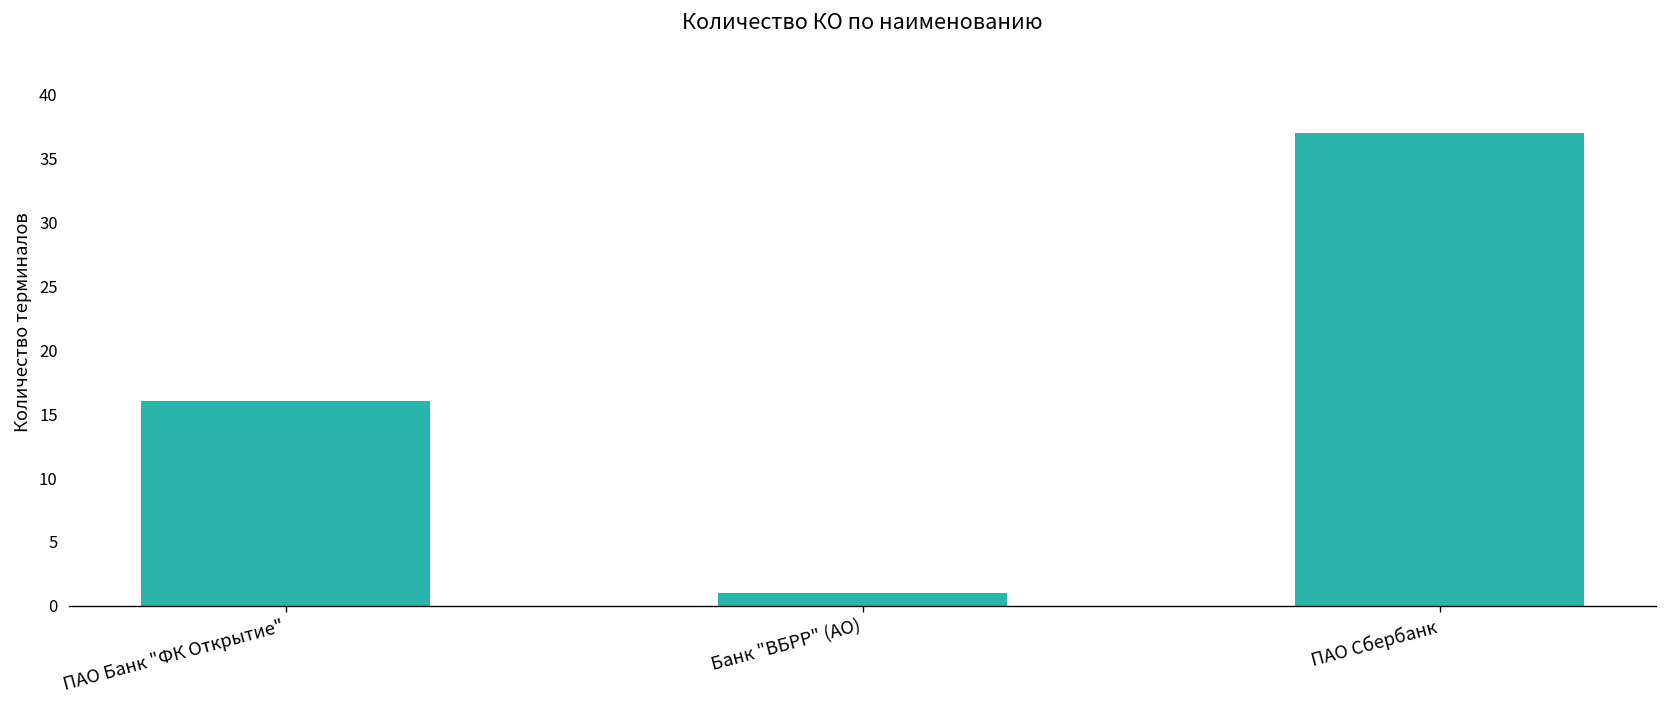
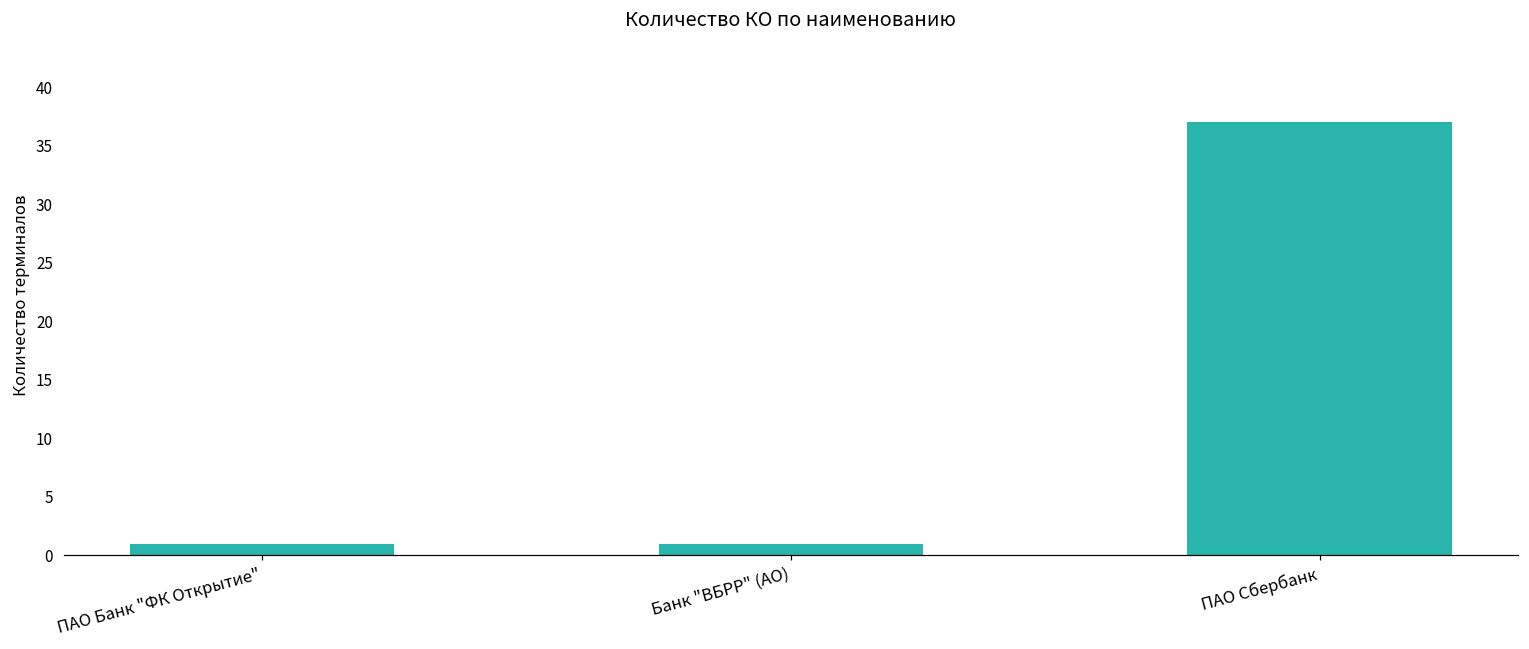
ПАО Банк "ФК Открытие": 16 -> 1
